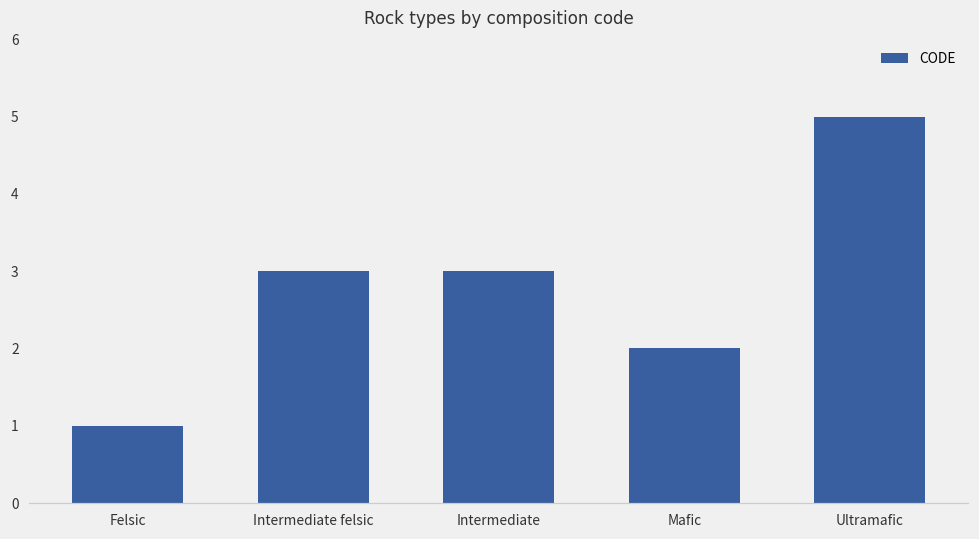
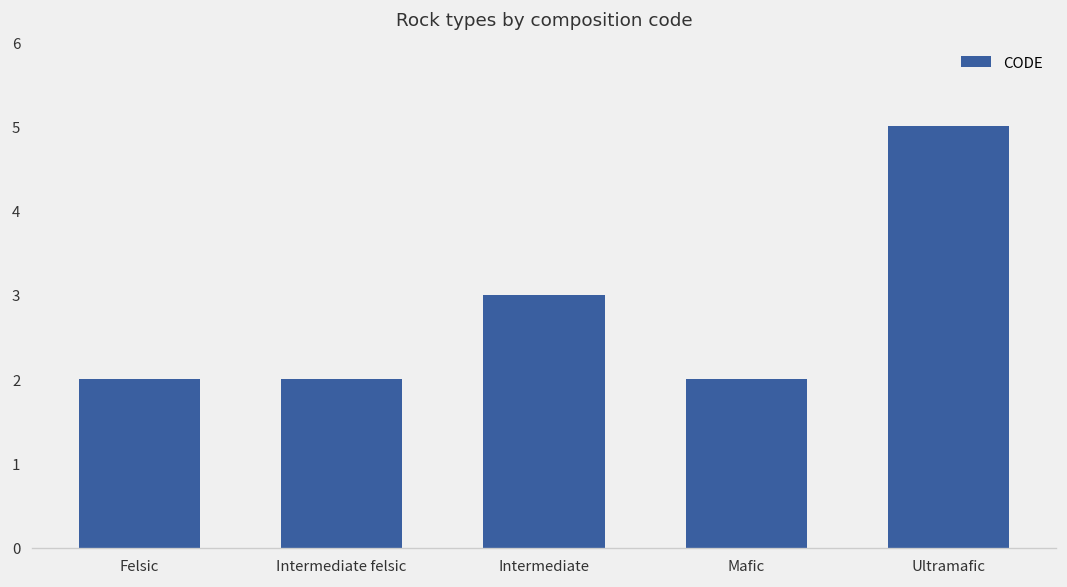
Felsic: 1 -> 2
Intermediate felsic: 3 -> 2
